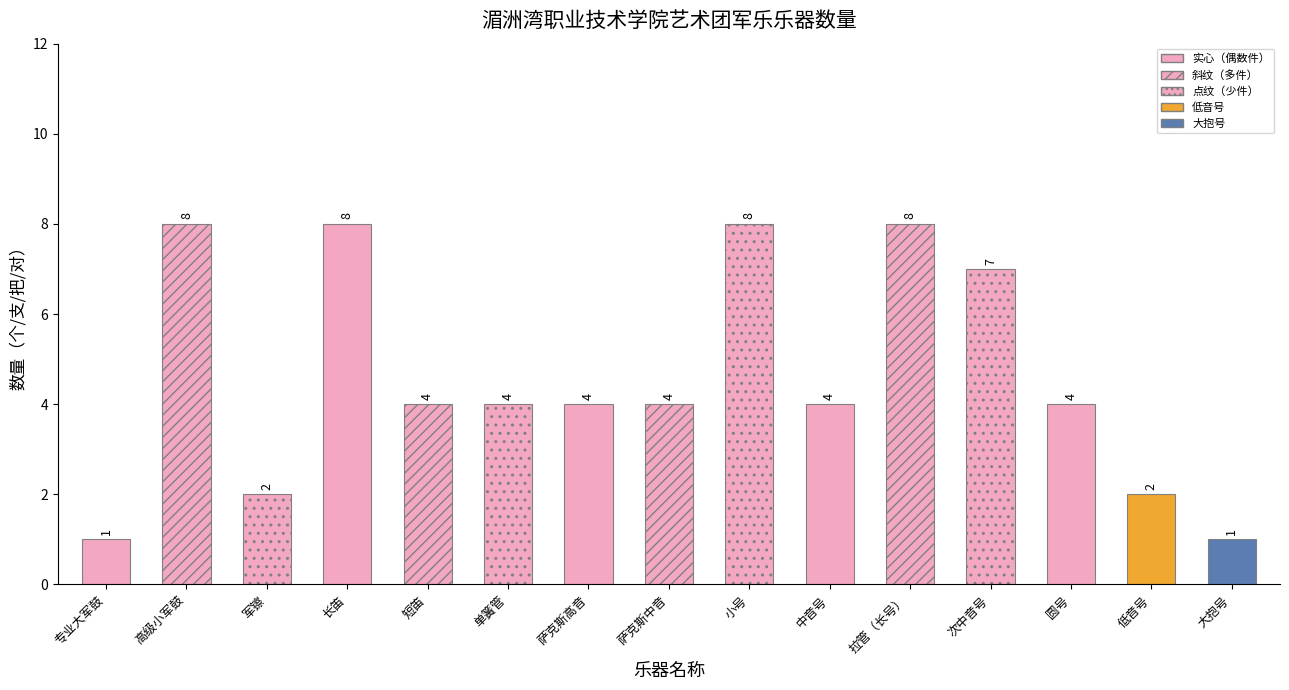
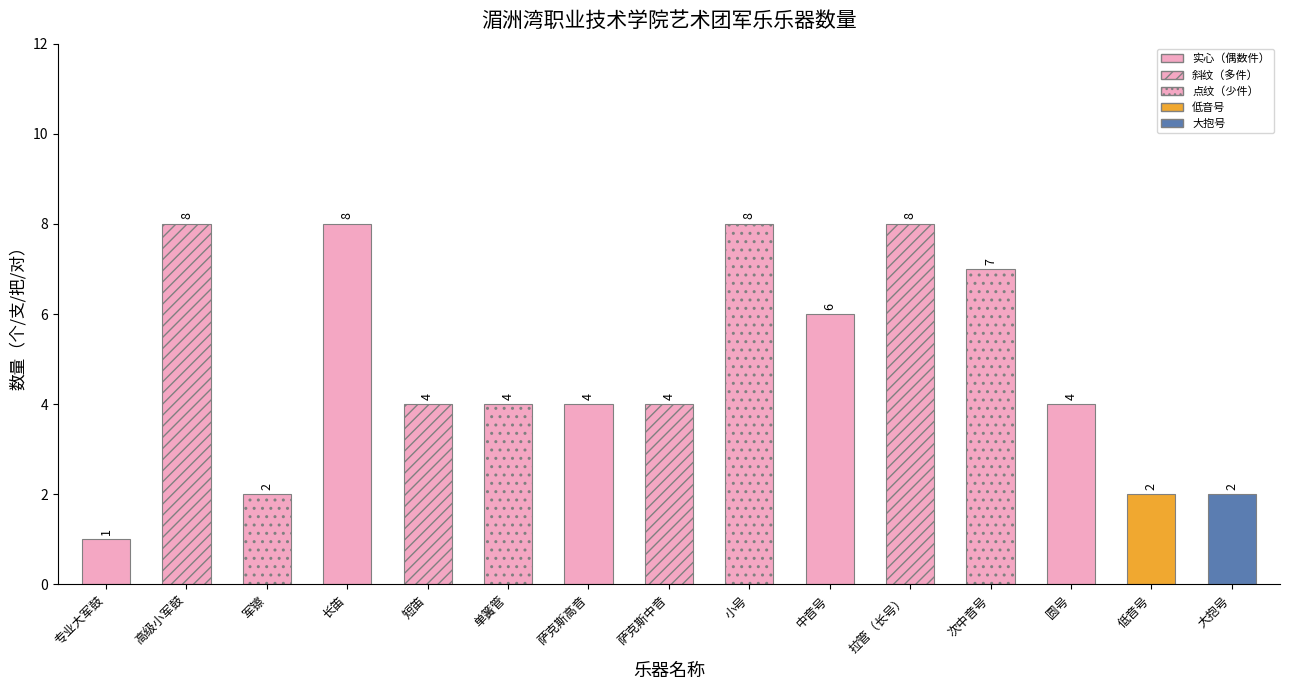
中音号: 4 -> 6
大抱号: 1 -> 2
